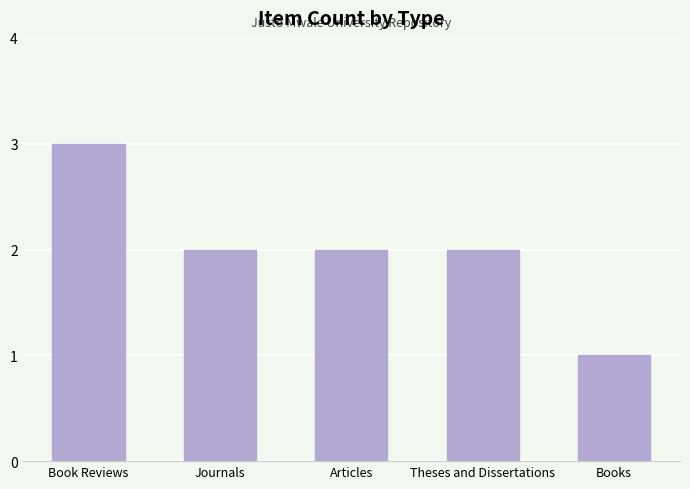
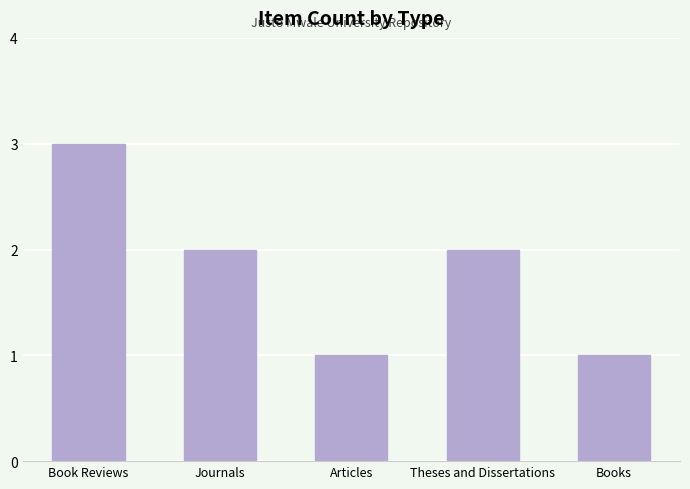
Articles: 2 -> 1
